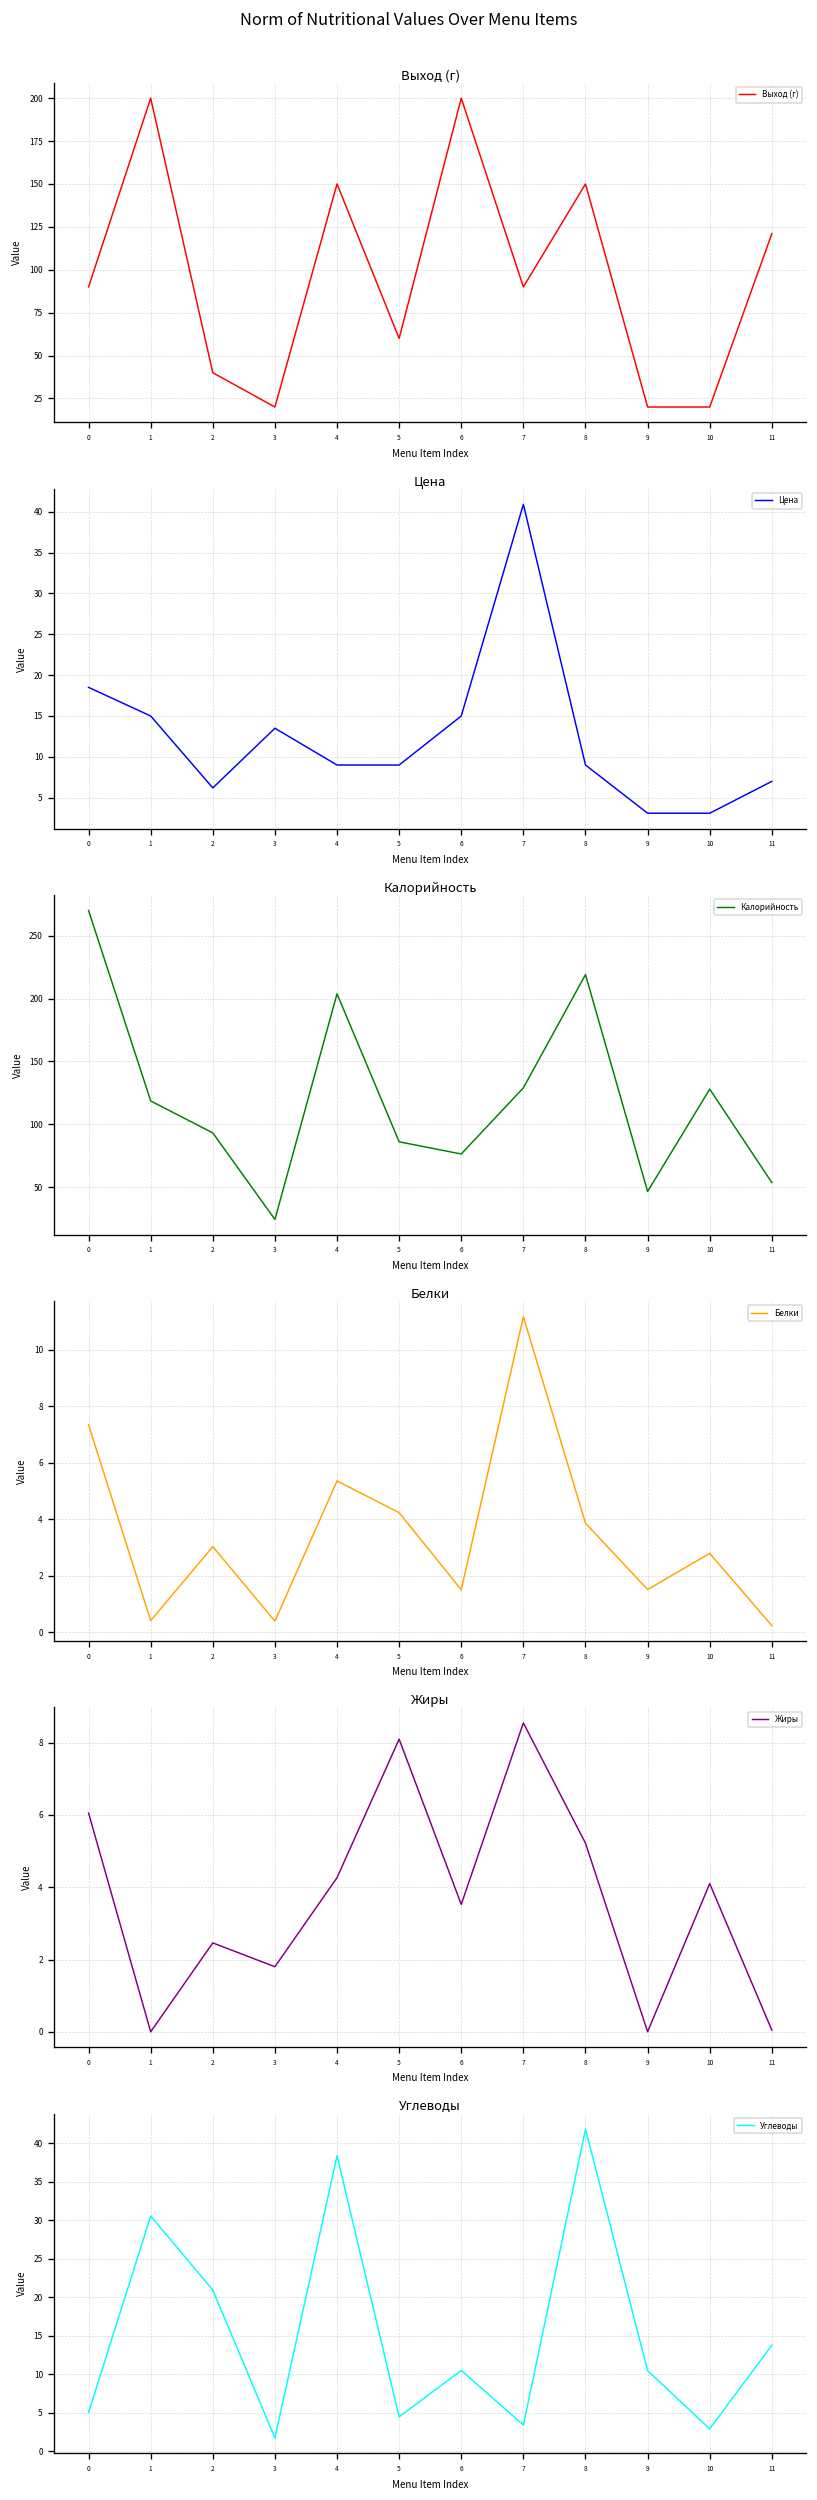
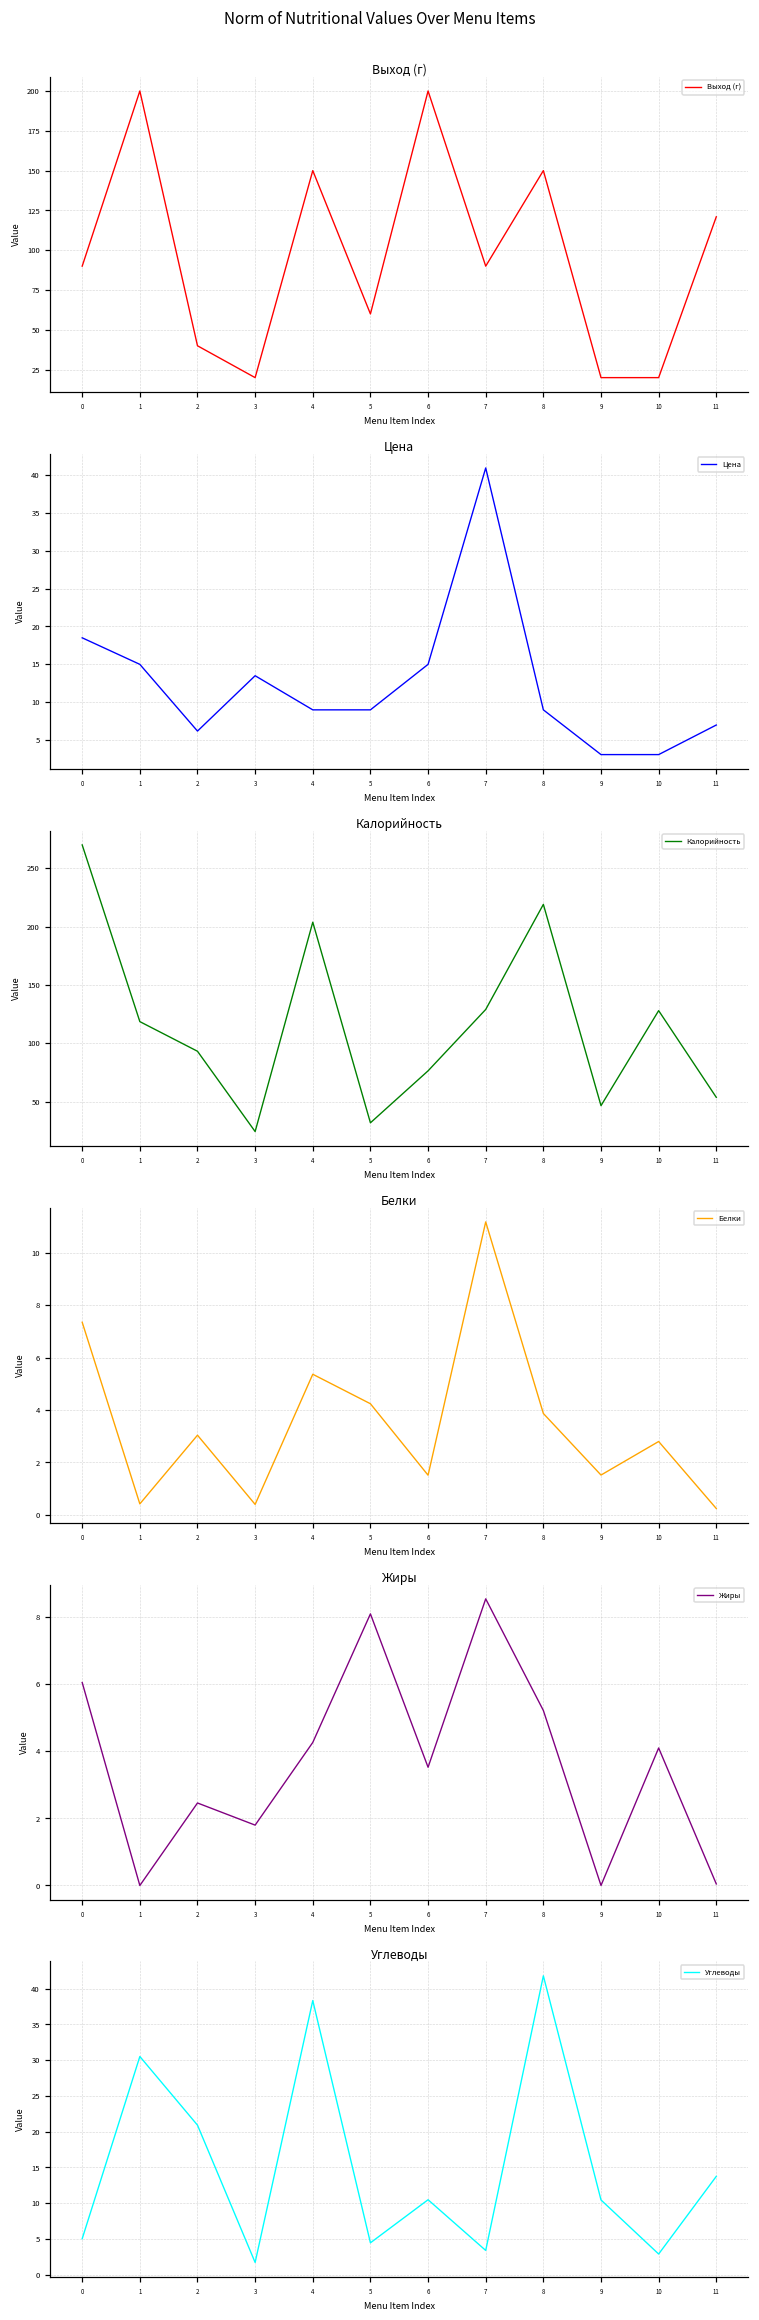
Калорийность, 5: 86 -> 32
